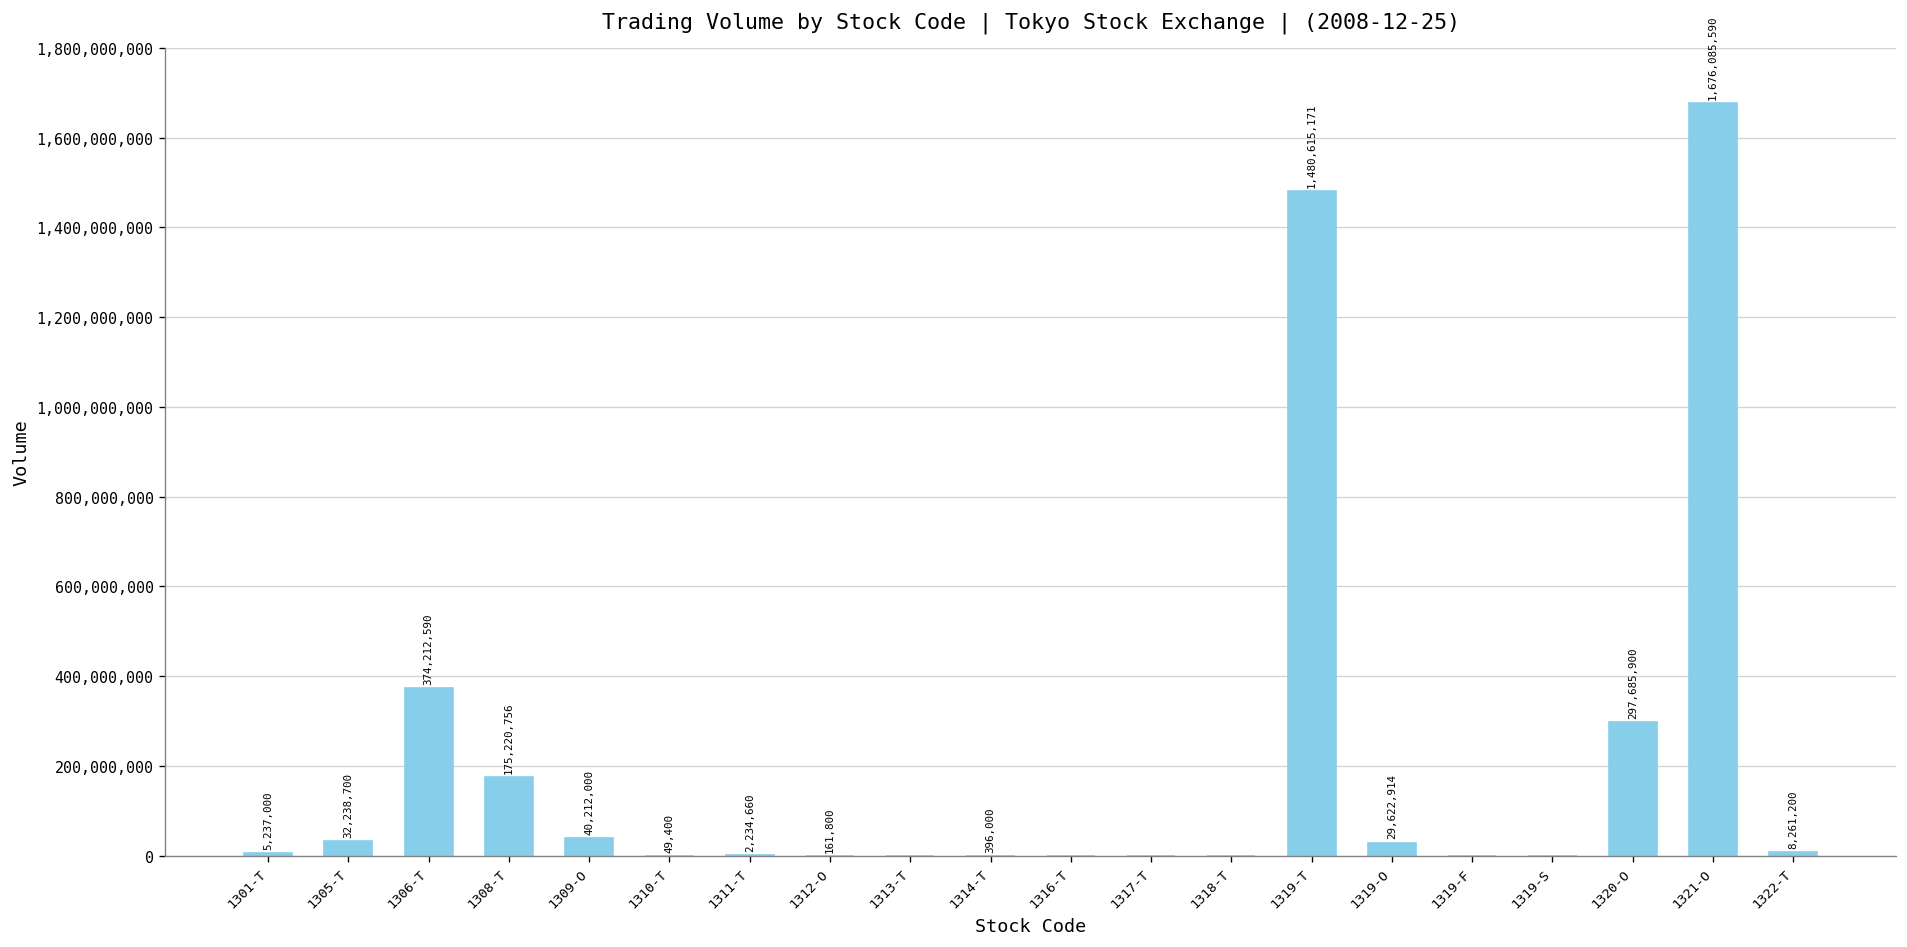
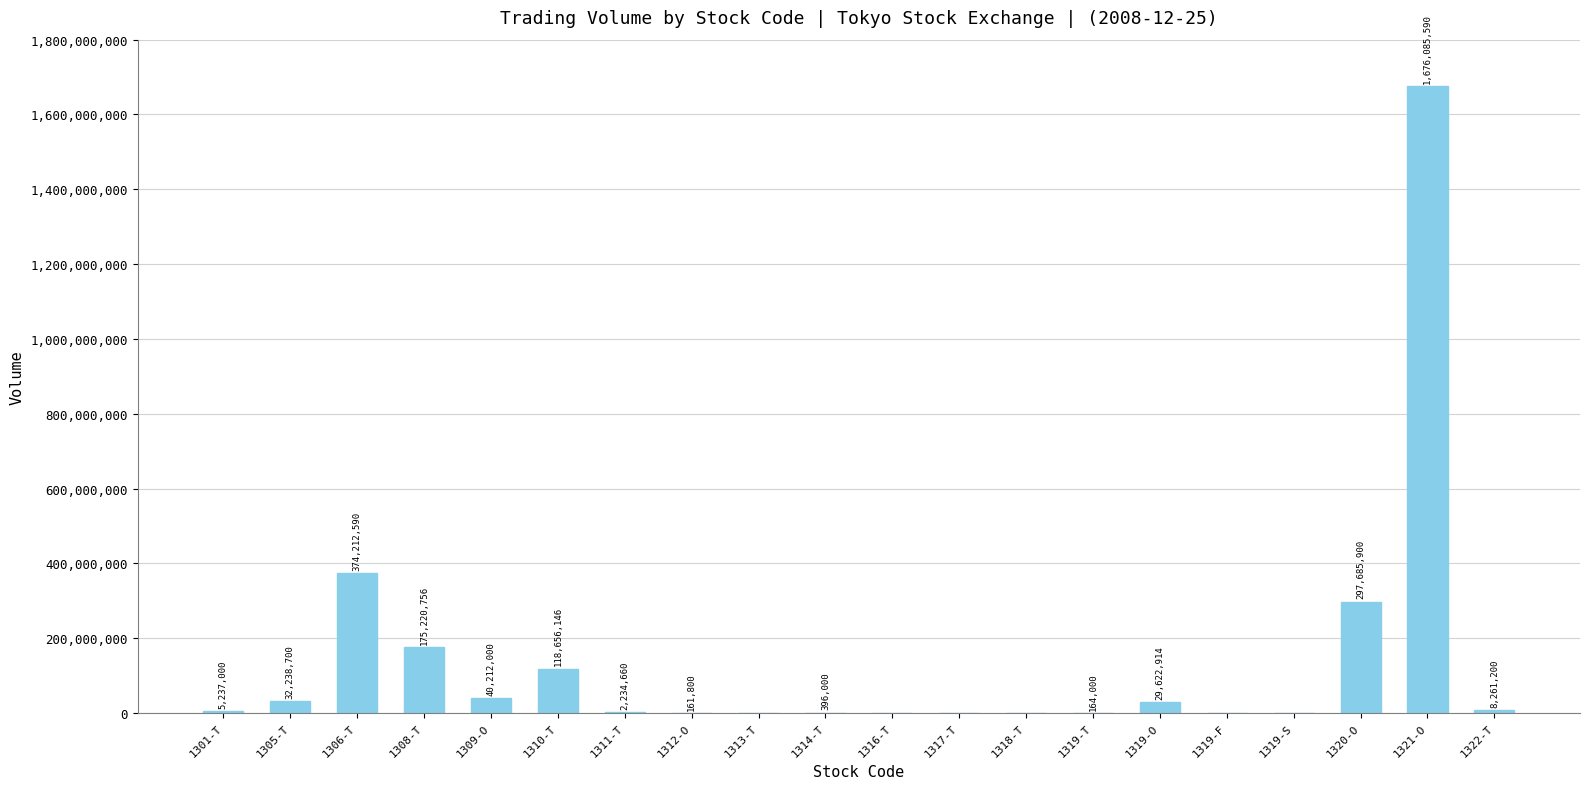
1310-T: 49,400 -> 118,656,146
1319-T: 1,480,615,171 -> 164,000
